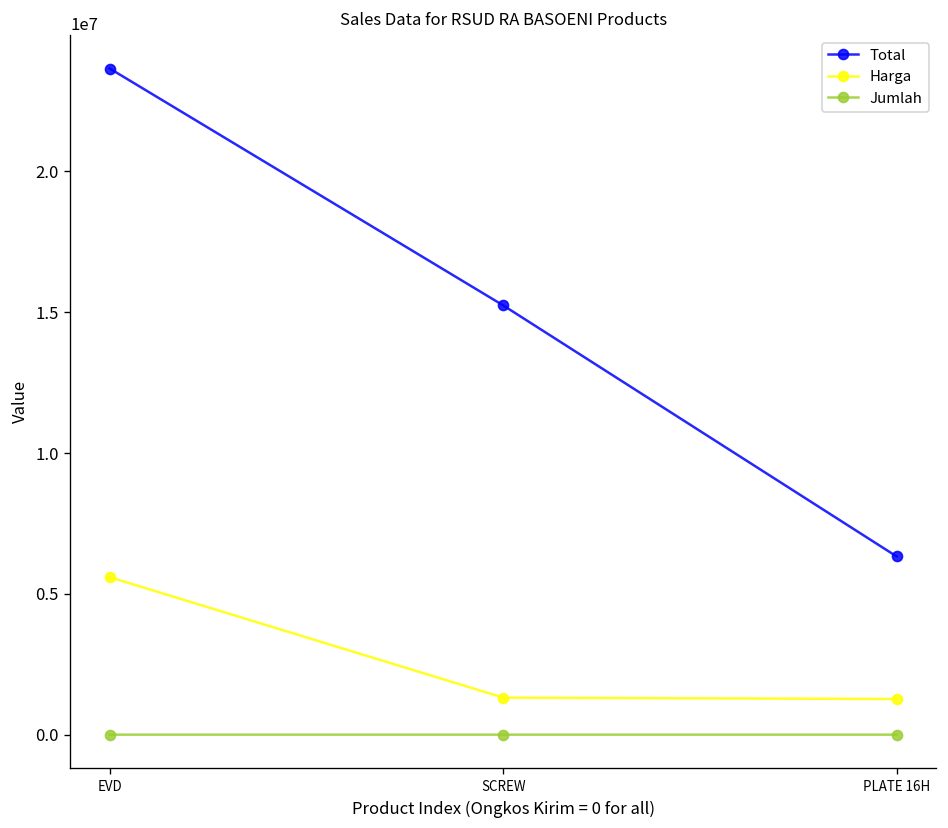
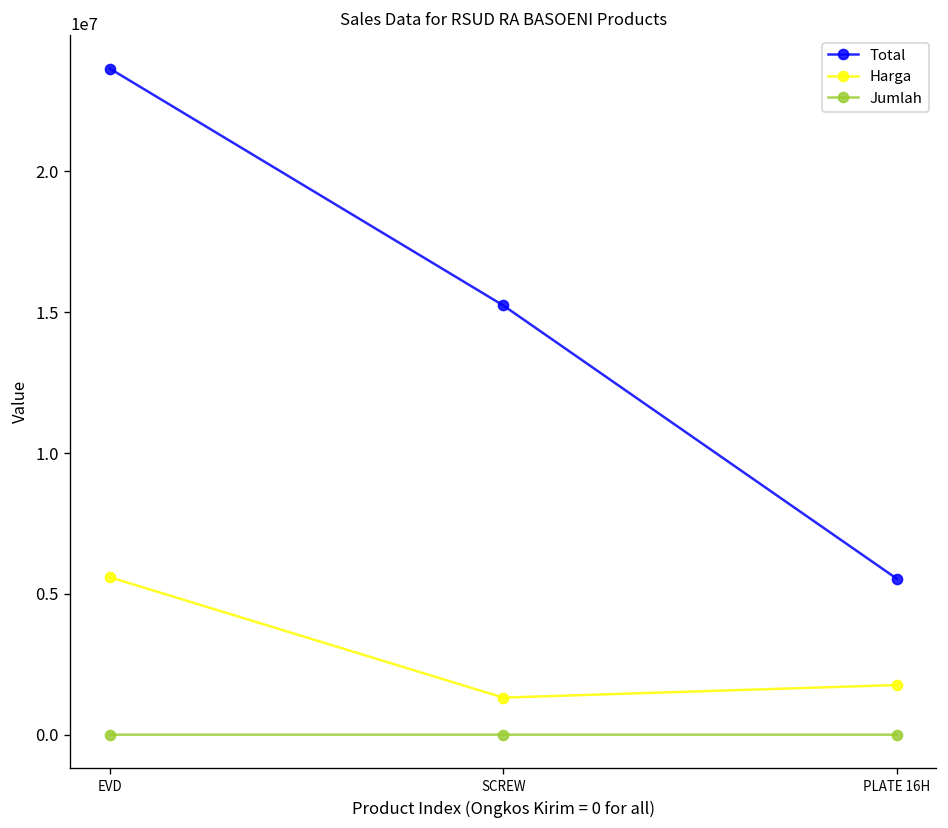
Total, PLATE 16H: 6300000 -> 5500000
Harga, PLATE 16H: 1300000 -> 1800000
